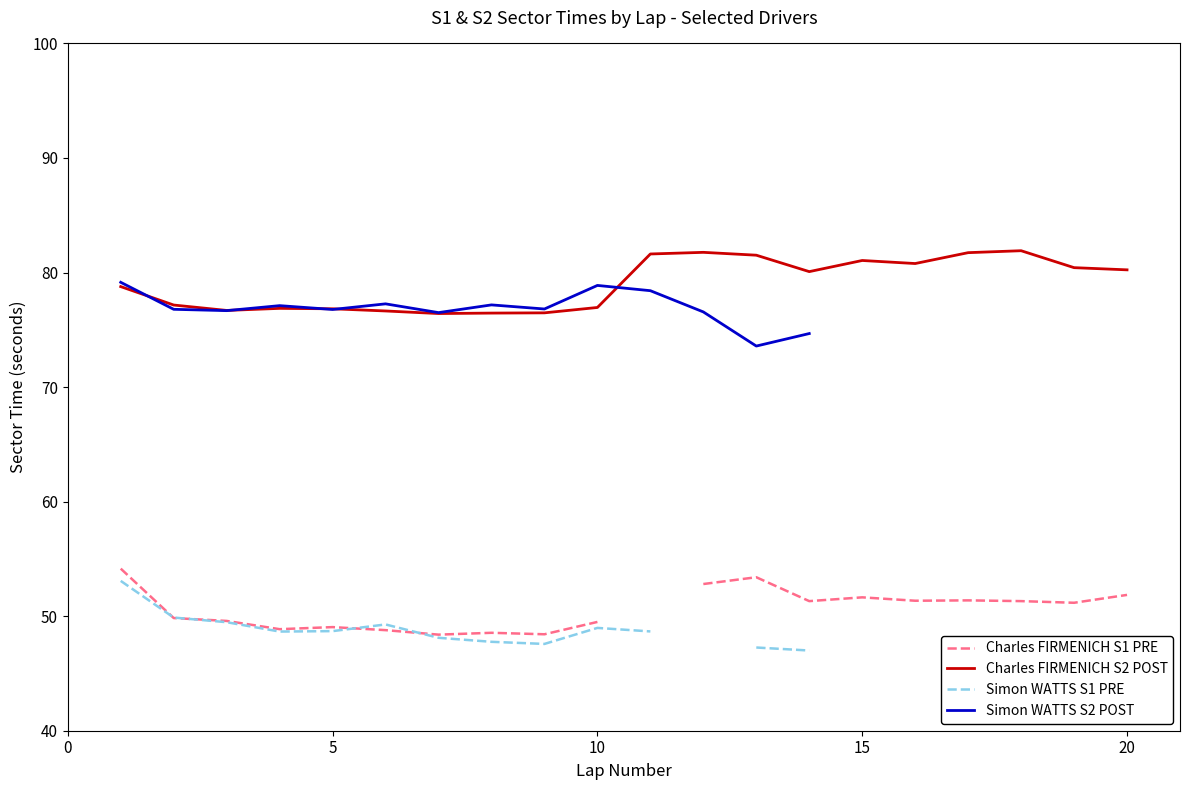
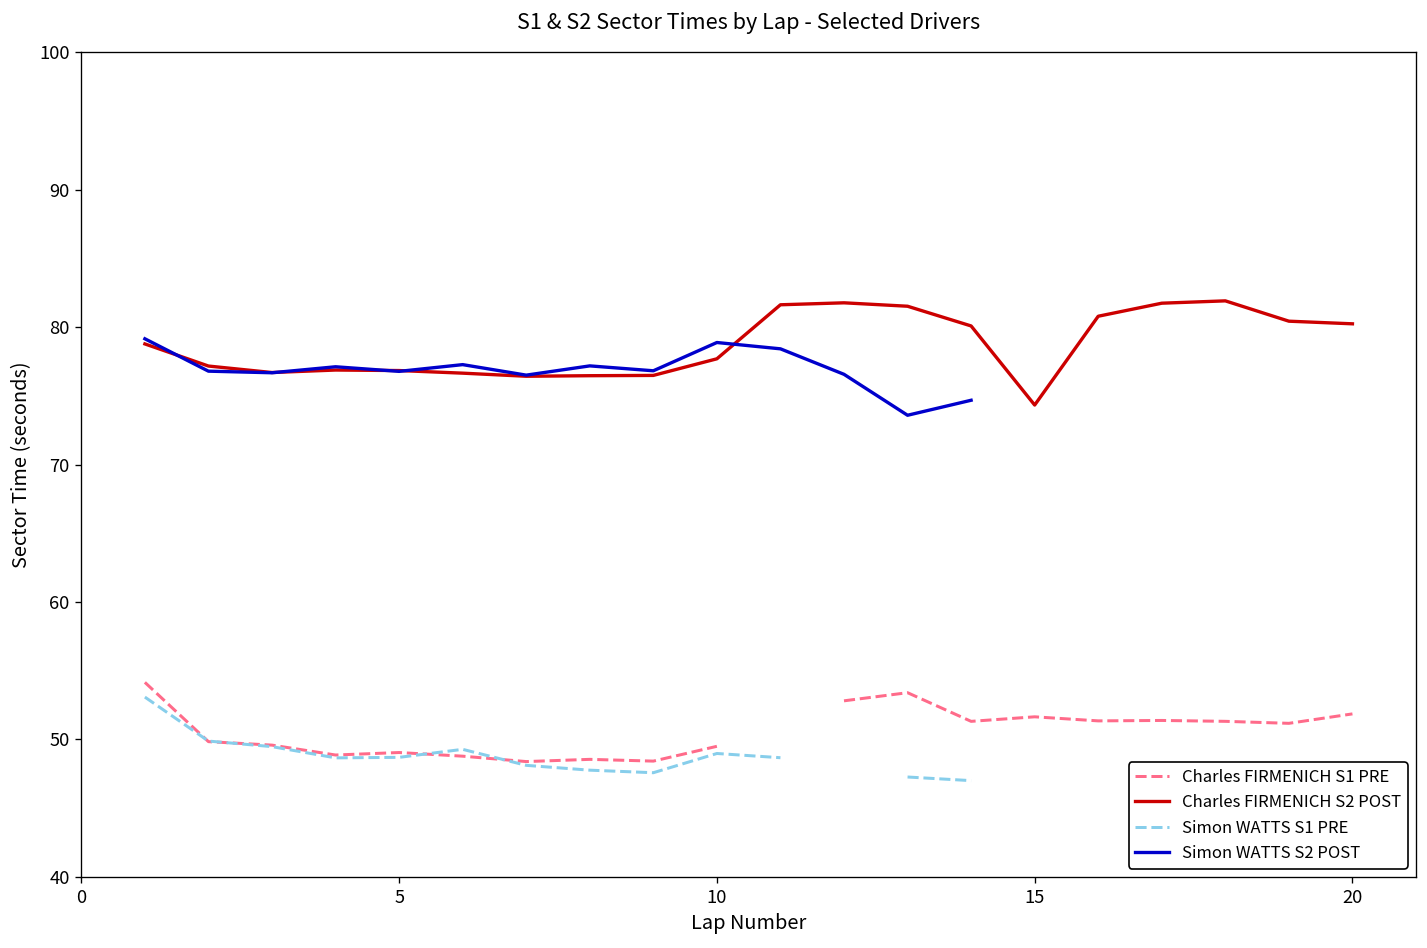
Charles FIRMENICH S2 POST, 10: 77.0 -> 77.7
Charles FIRMENICH S2 POST, 15: 81.1 -> 74.3
